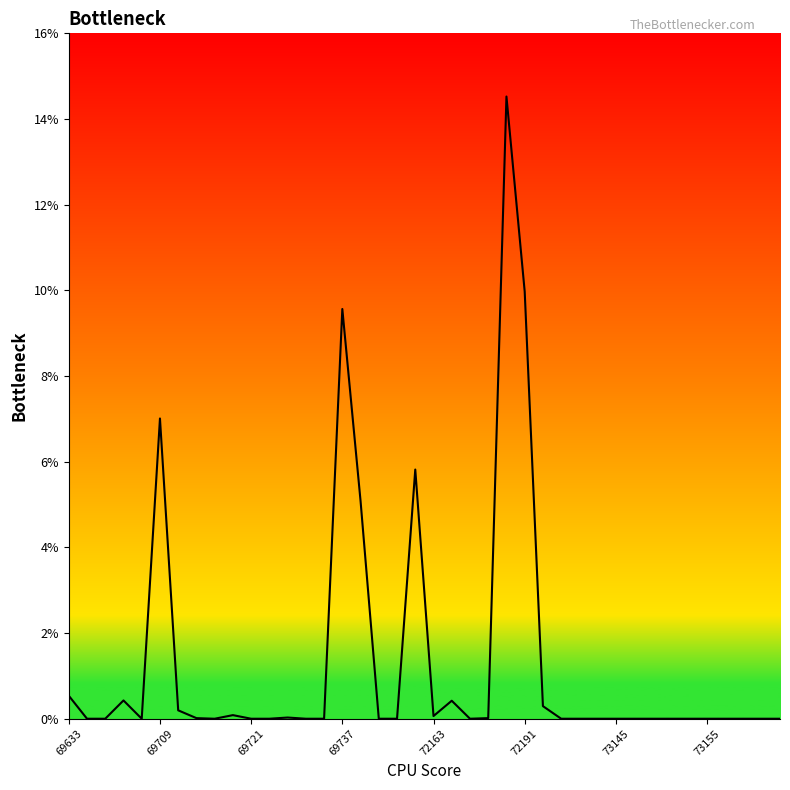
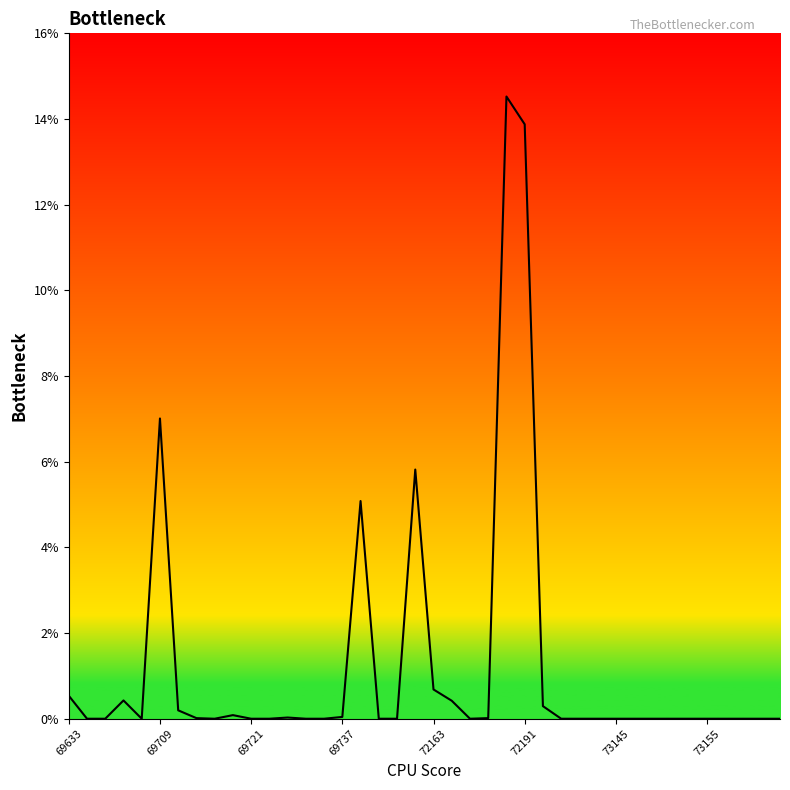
69737: 9.6% -> 0.0%
72163: 0.1% -> 0.7%
72191: 10.0% -> 13.9%
